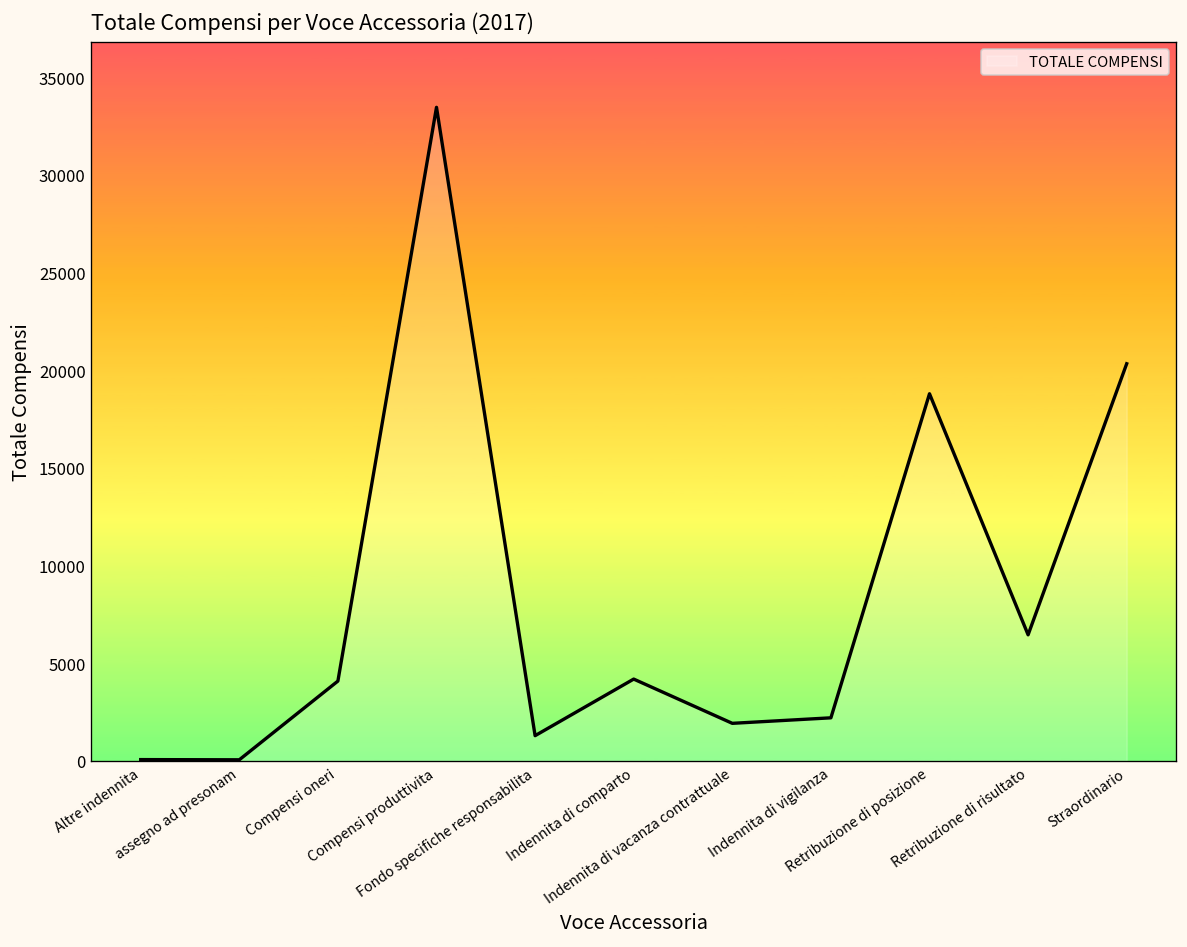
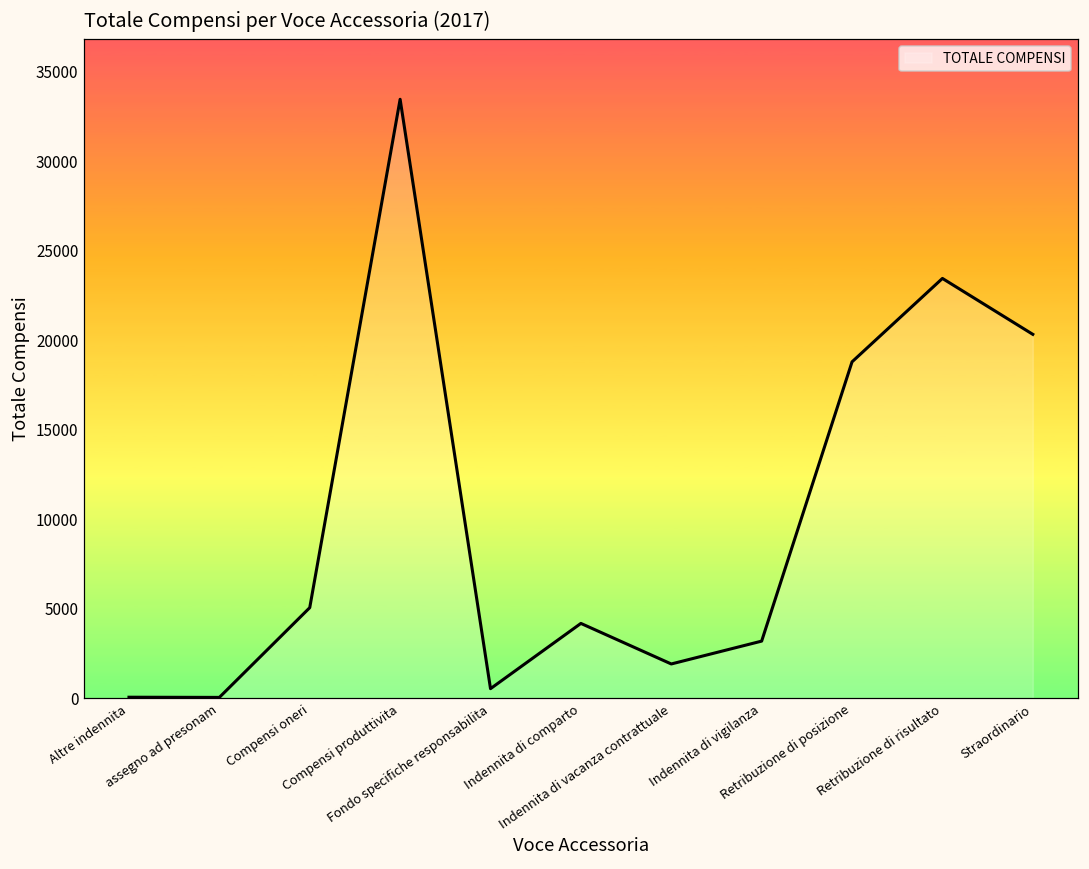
Compensi oneri: 4100 -> 5100
Fondo specifiche responsabilita: 1300 -> 500
Indennita di vigilanza: 2200 -> 3200
Retribuzione di risultato: 6500 -> 23500
